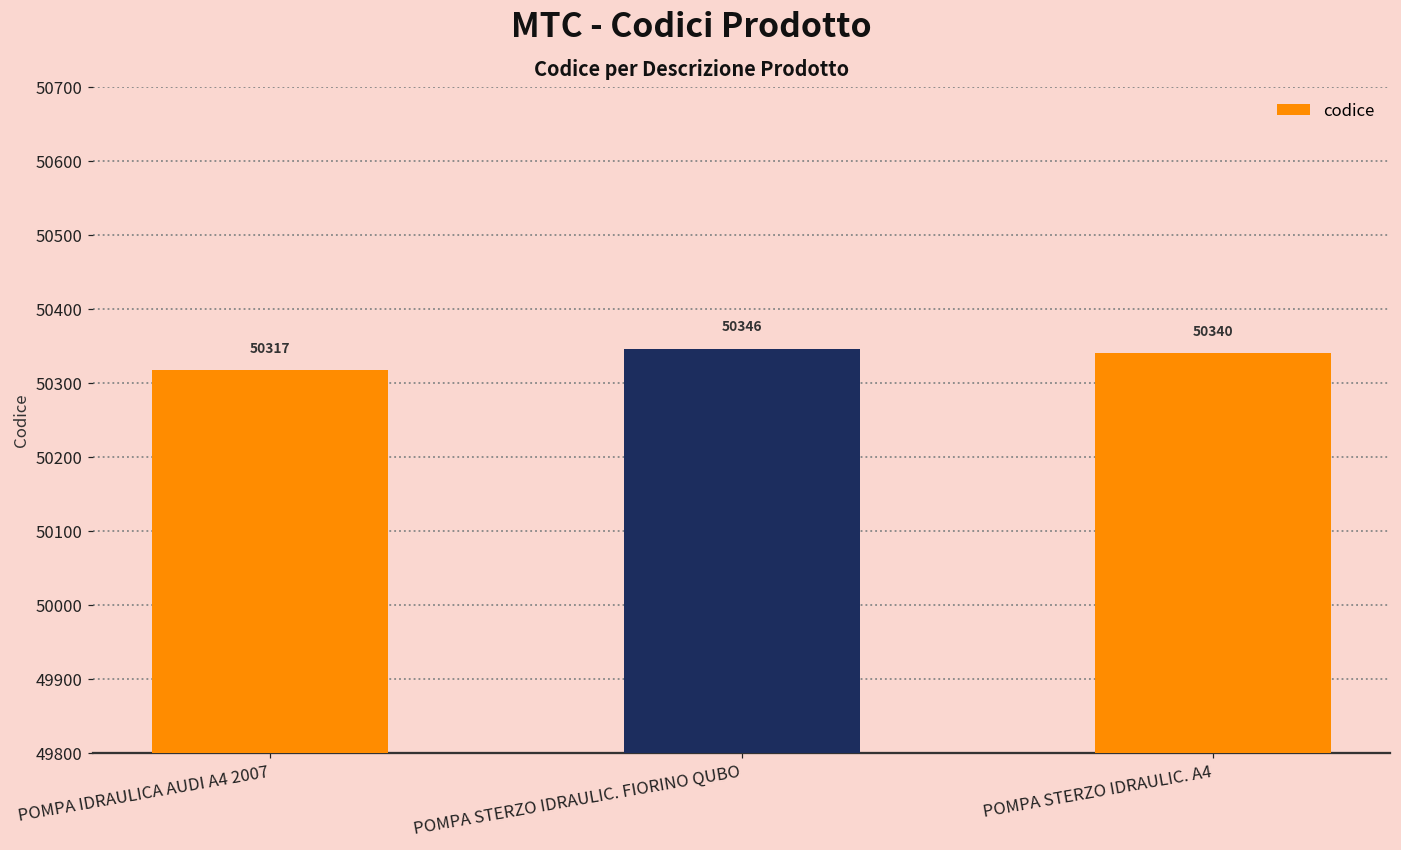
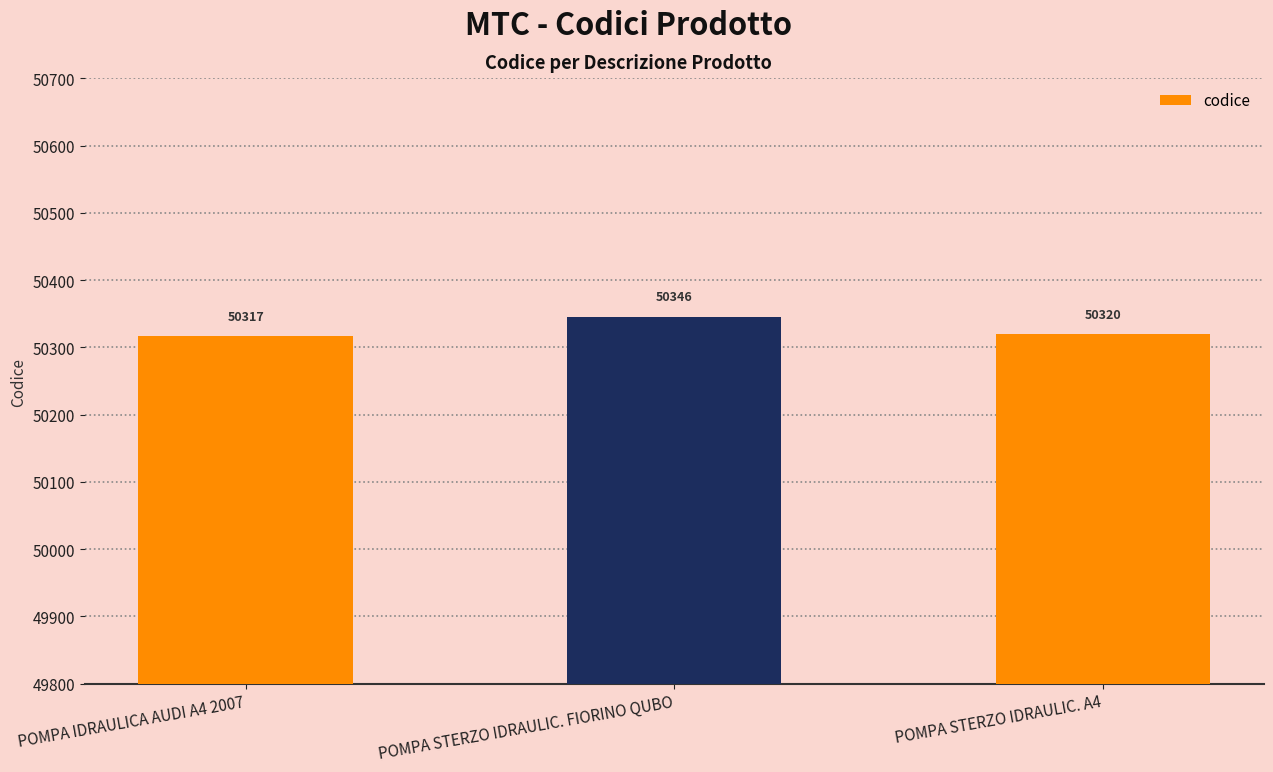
POMPA STERZO IDRAULIC. A4: 50340 -> 50320
